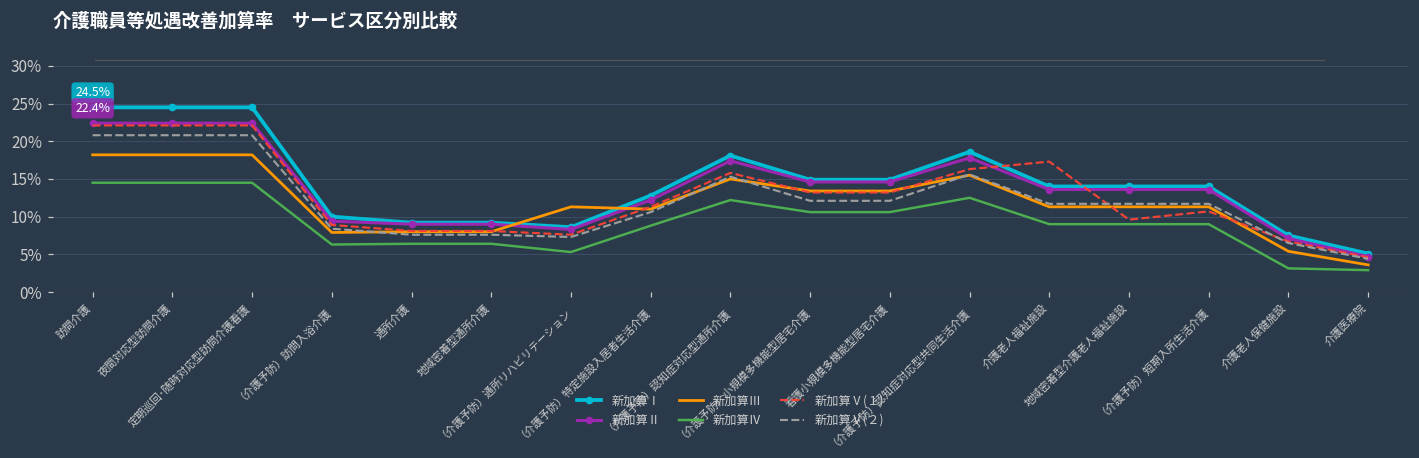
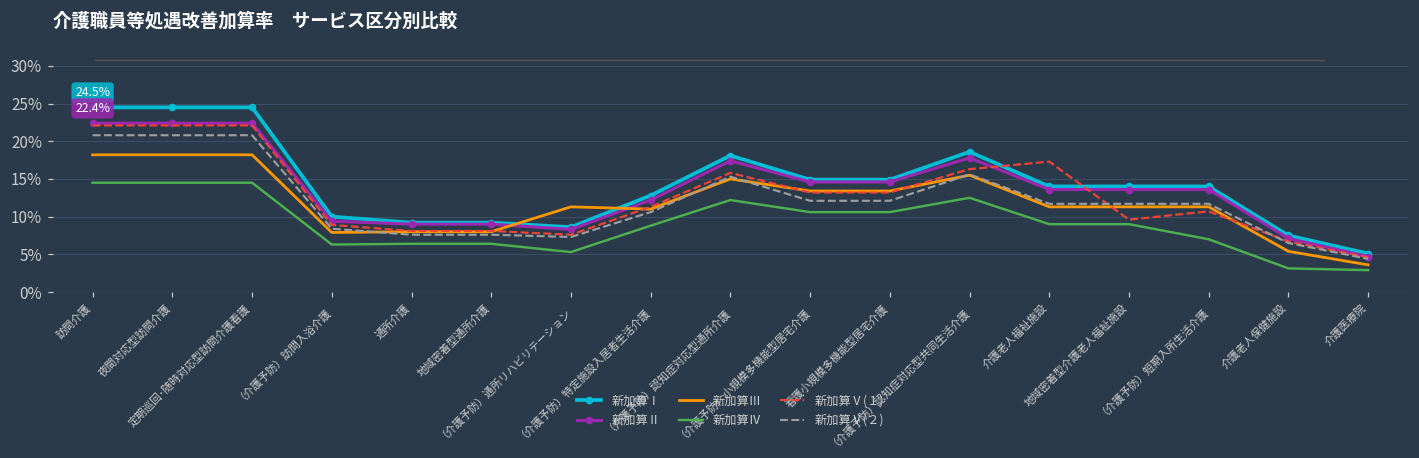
新加算Ⅳ, （介護予防）短期入所生活介護: 9% -> 7%
